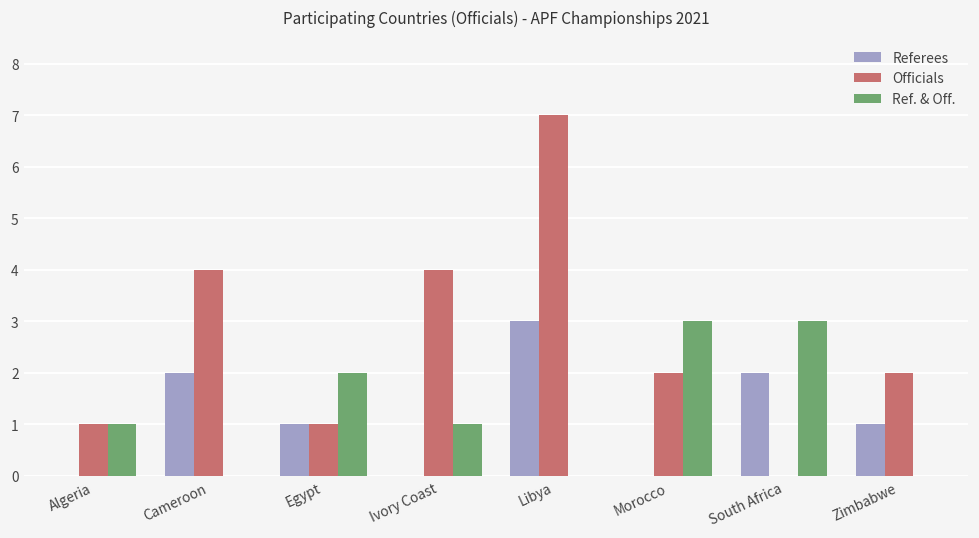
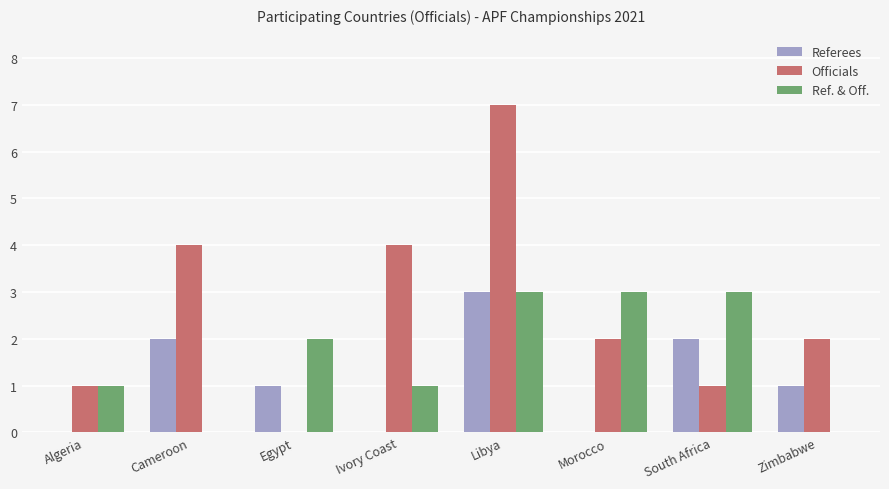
Officials, Egypt: 1 -> 0
Ref. & Off., Libya: 0 -> 3
Officials, South Africa: 0 -> 1
